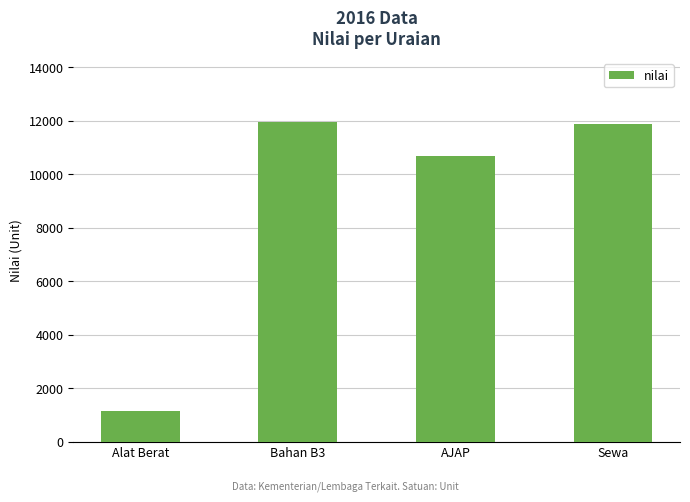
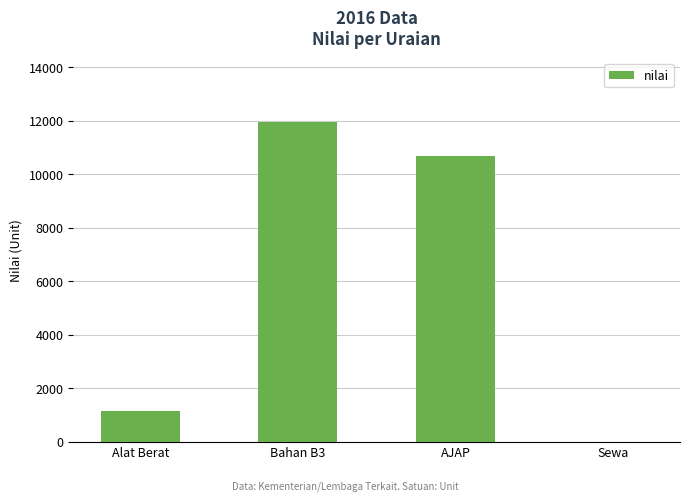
Sewa: 11900 -> 0
